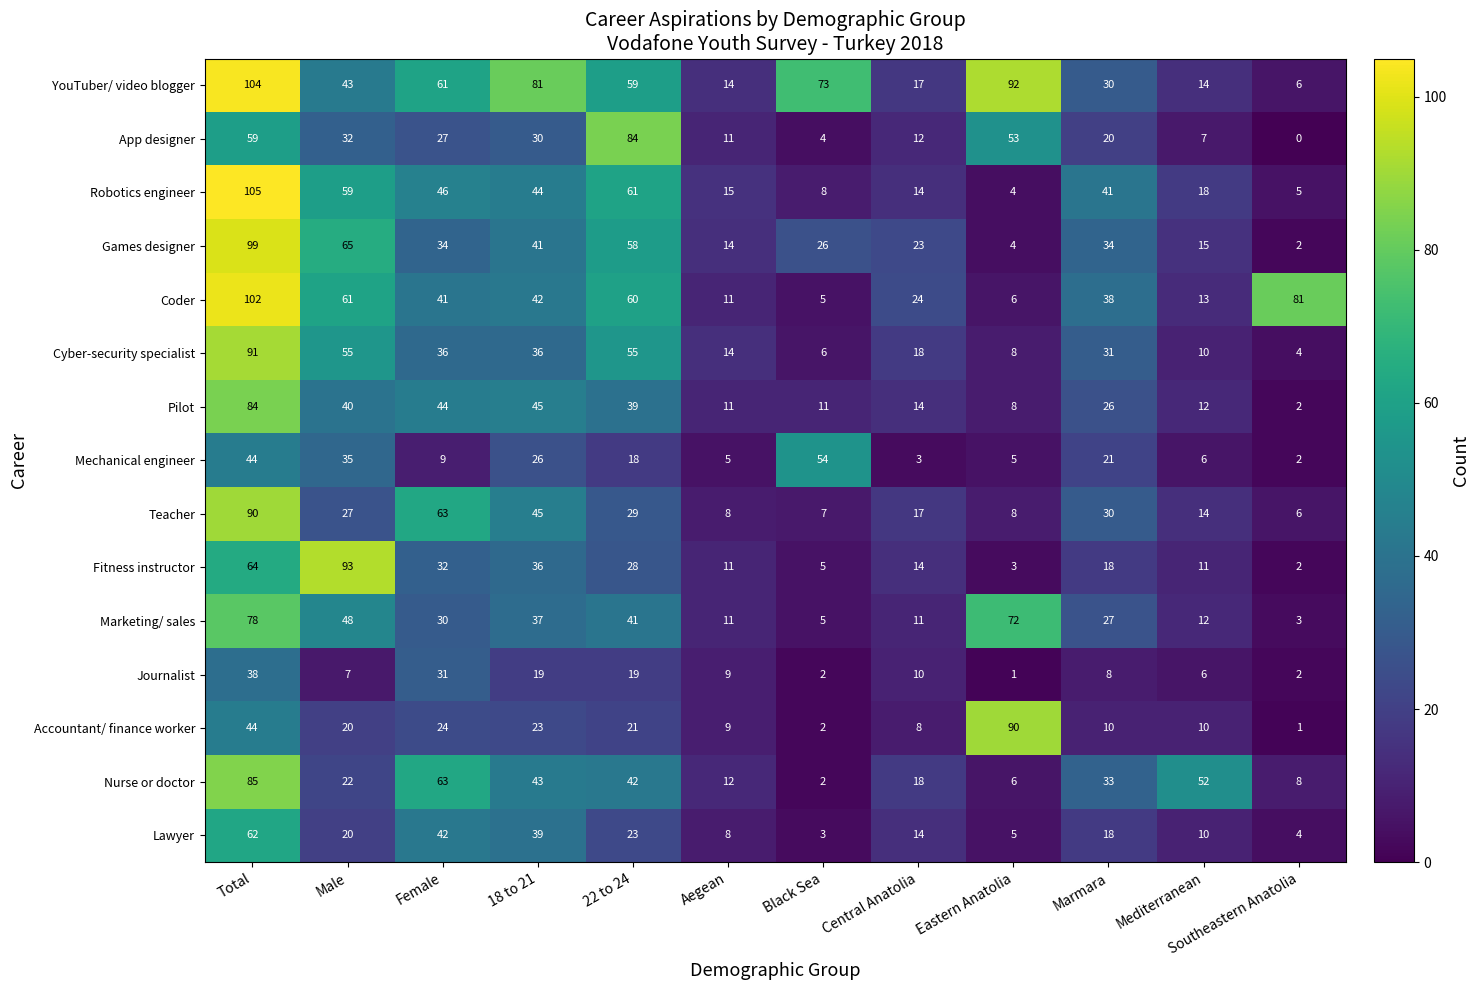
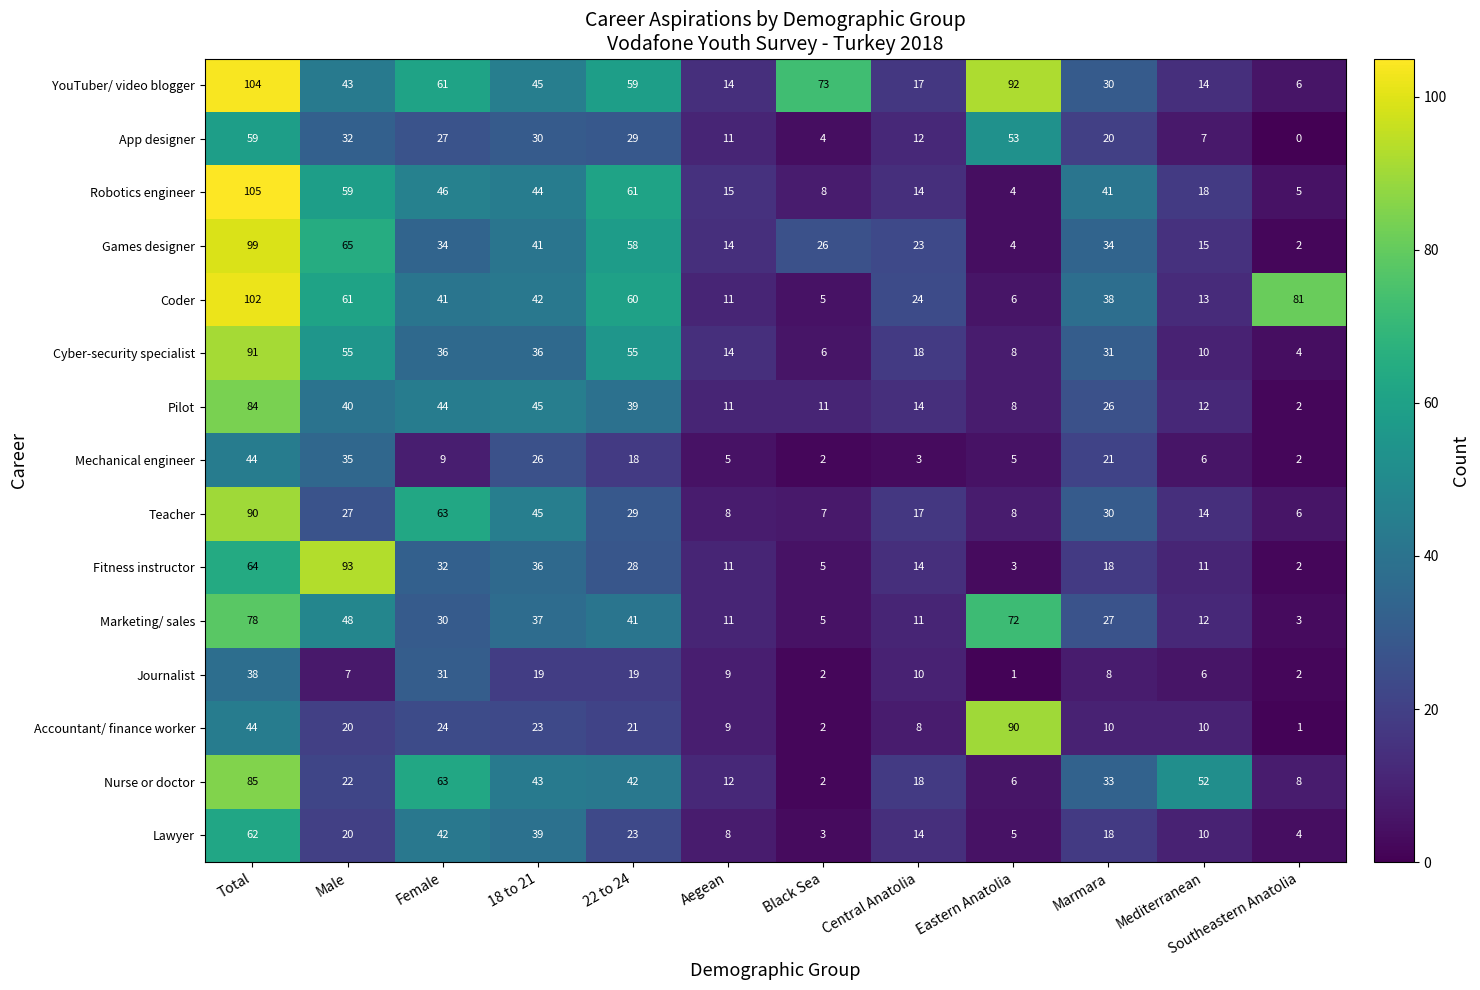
YouTuber/ video blogger, 18 to 21: 81 -> 45
App designer, 22 to 24: 84 -> 29
Mechanical engineer, Black Sea: 54 -> 2
